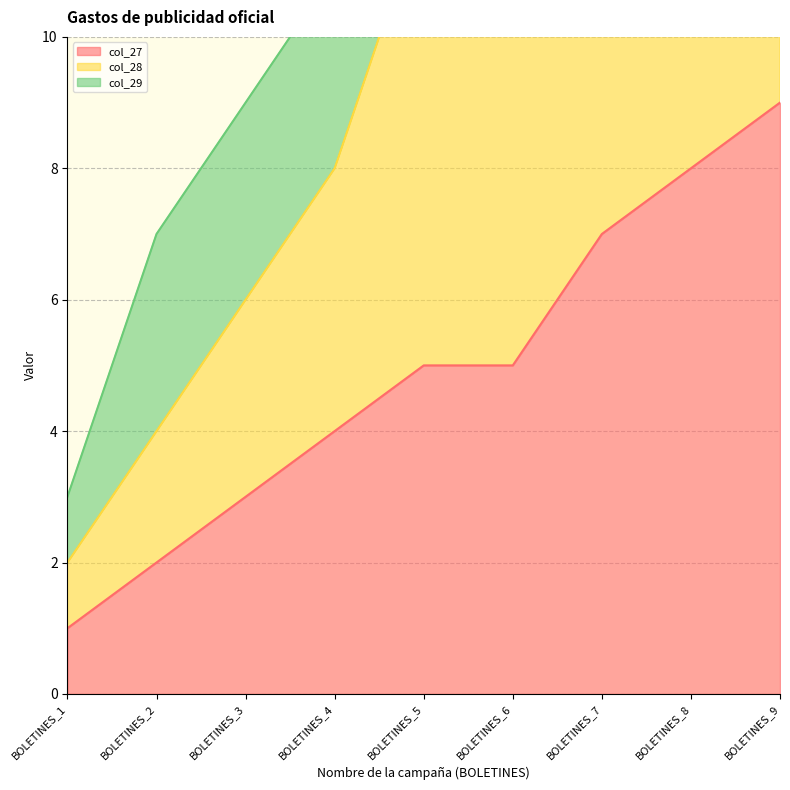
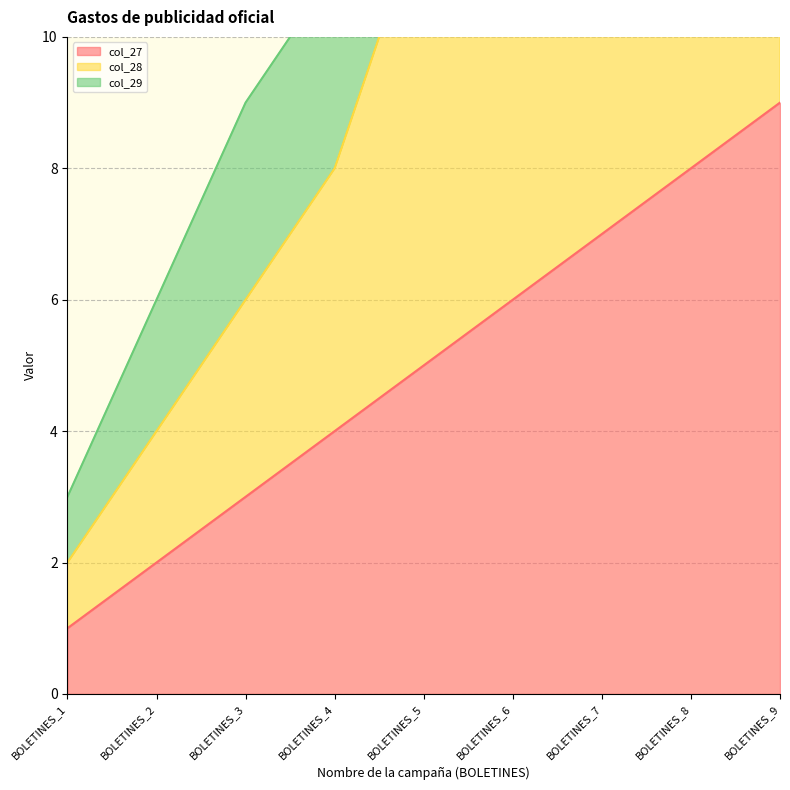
col_29, BOLETINES_2: 3 -> 2
col_27, BOLETINES_6: 5 -> 6
